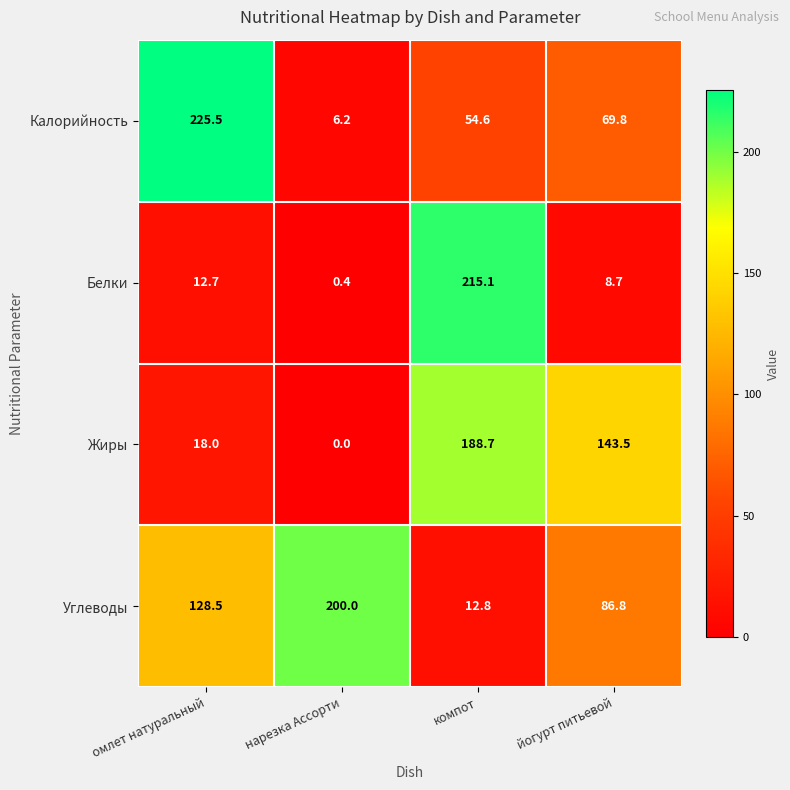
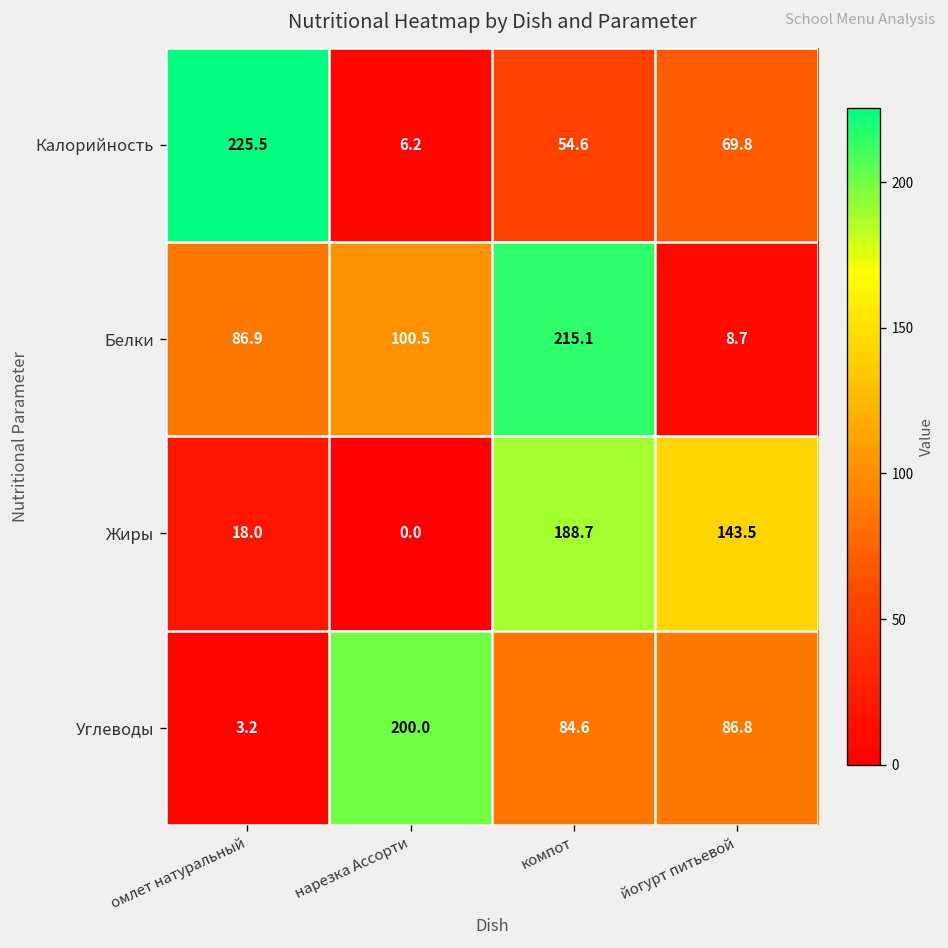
Белки, омлет натуральный: 12.7 -> 86.9
Белки, нарезка Ассорти: 0.4 -> 100.5
Углеводы, омлет натуральный: 128.5 -> 3.2
Углеводы, компот: 12.8 -> 84.6
